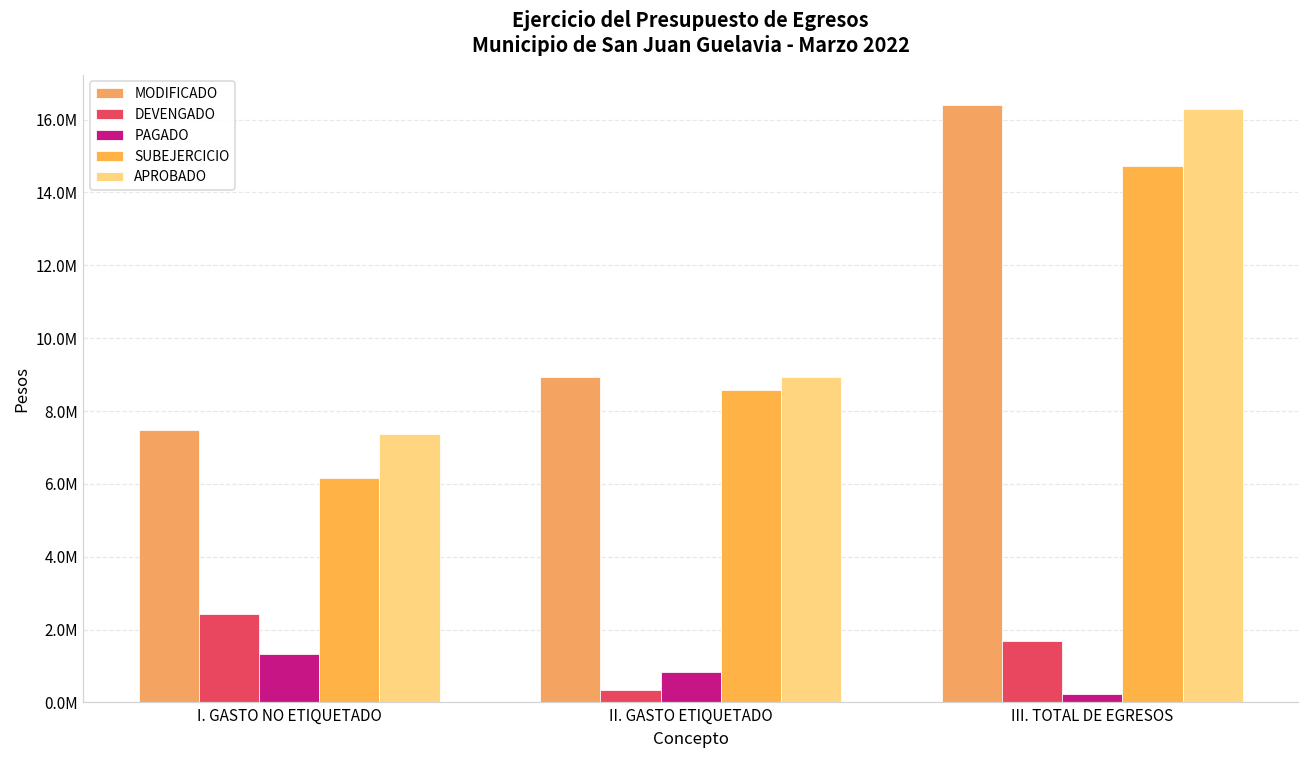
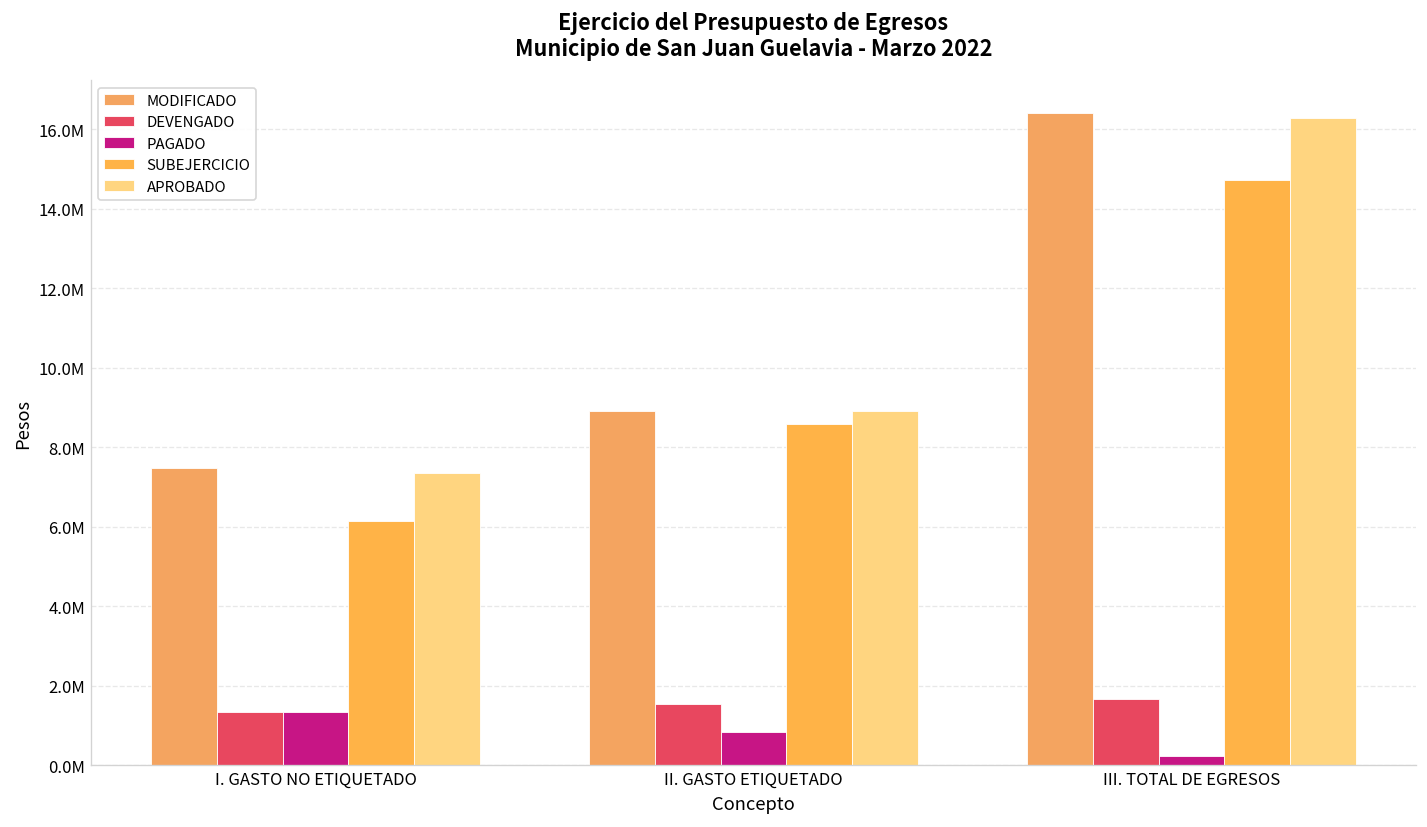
DEVENGADO, I. GASTO NO ETIQUETADO: 2400000 -> 1300000
DEVENGADO, II. GASTO ETIQUETADO: 300000 -> 1600000
